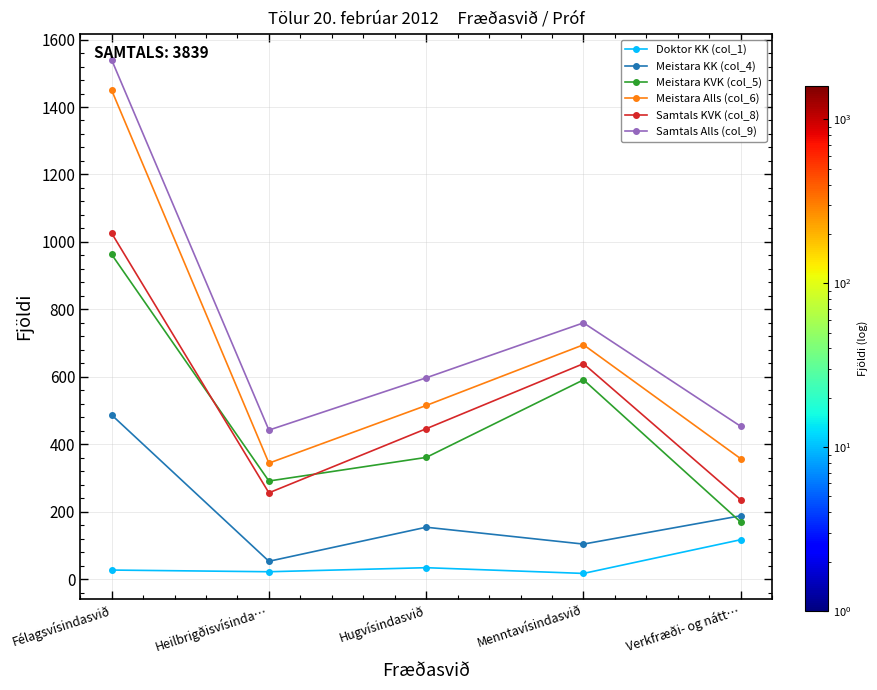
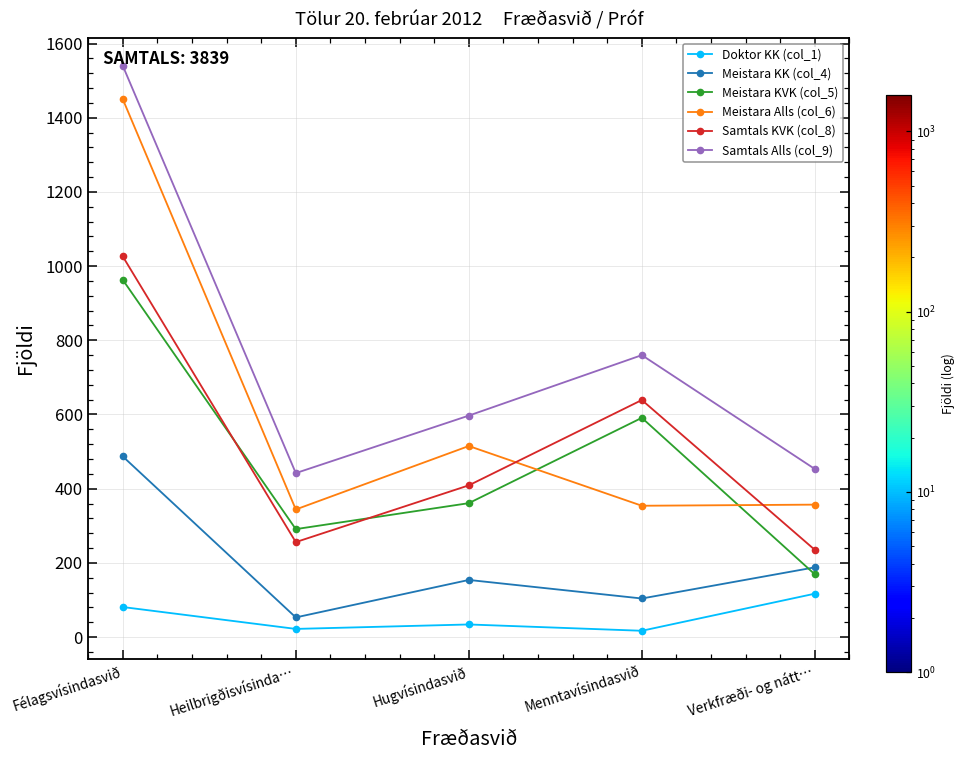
Doktor KK (col_1), Félagsvísindasvið: 30 -> 80
Samtals KVK (col_8), Hugvísindasvið: 450 -> 410
Meistara Alls (col_6), Menntavísindasvið: 700 -> 350
